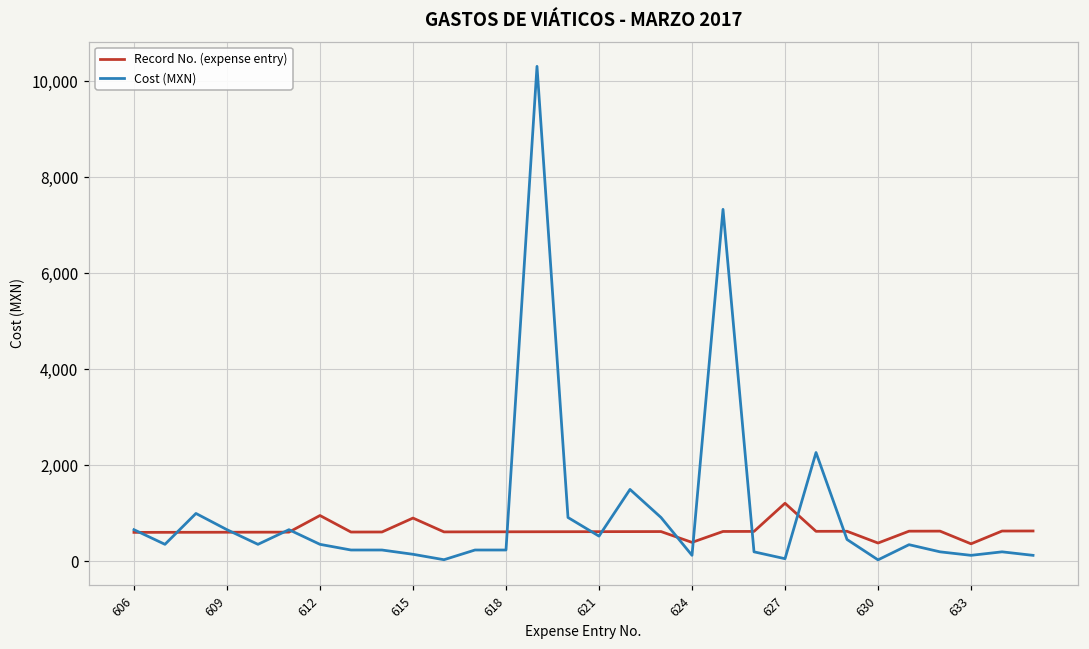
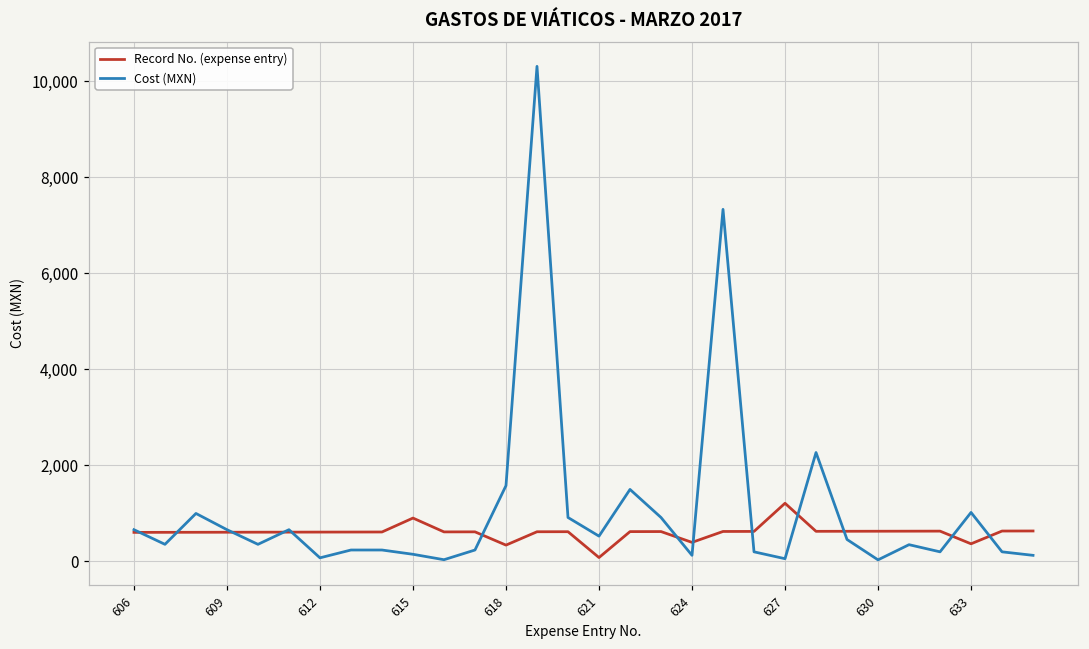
Record No. (expense entry), 612: 1,000 -> 600
Cost (MXN), 612: 400 -> 100
Record No. (expense entry), 618: 600 -> 300
Cost (MXN), 618: 200 -> 1,600
Record No. (expense entry), 621: 600 -> 100
Record No. (expense entry), 630: 400 -> 600
Cost (MXN), 633: 100 -> 1,000
